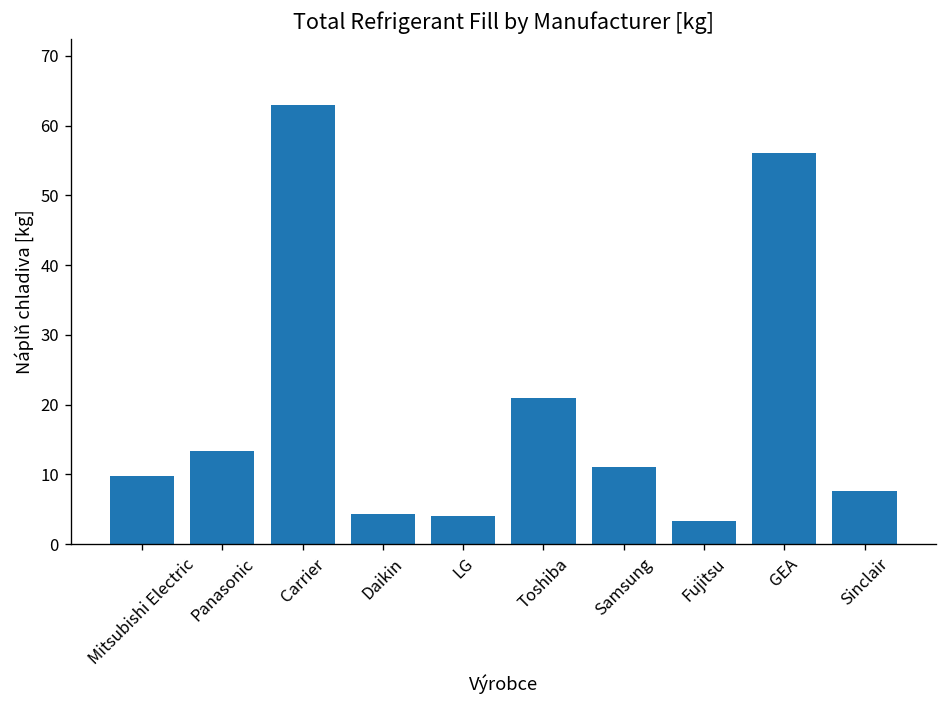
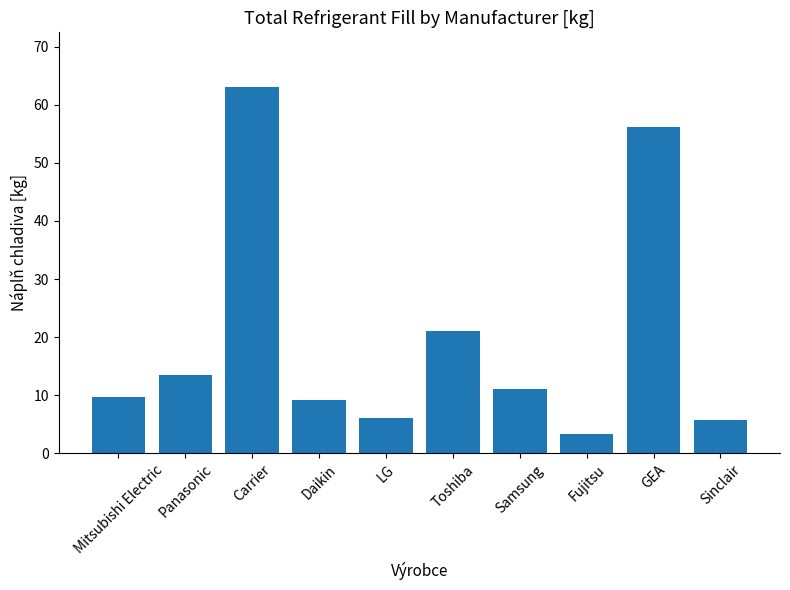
Daikin: 4 -> 9
LG: 4 -> 6
Sinclair: 8 -> 6
